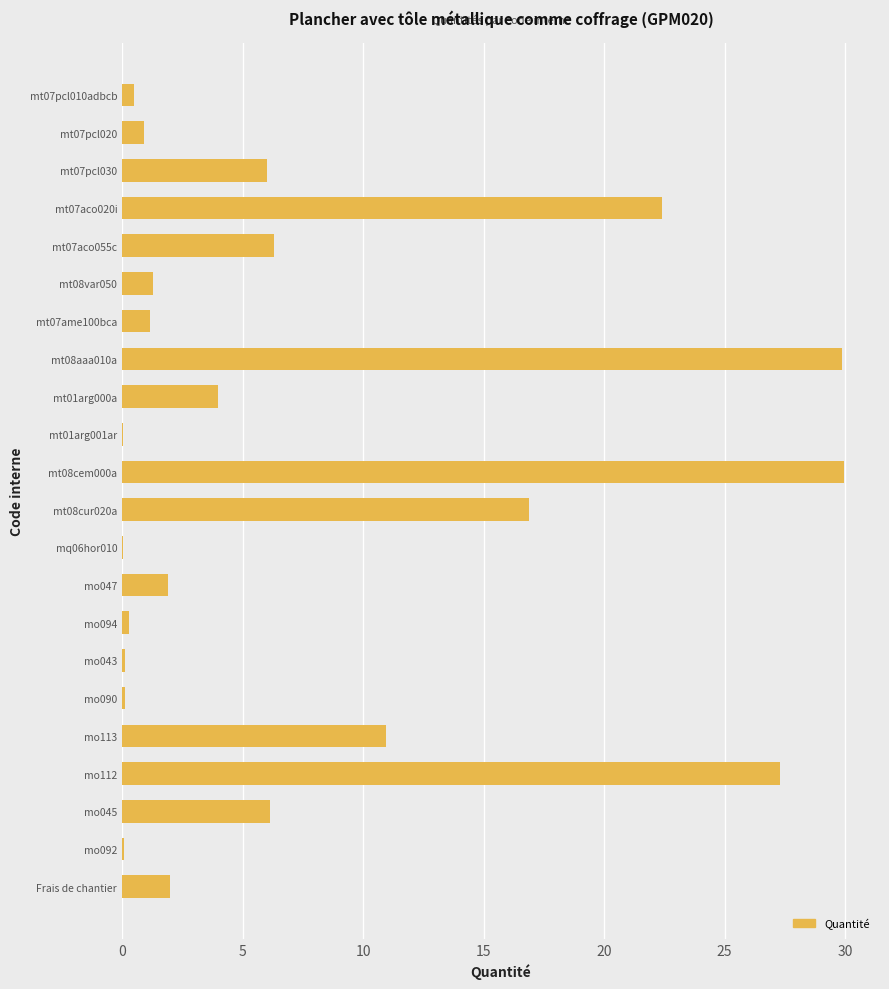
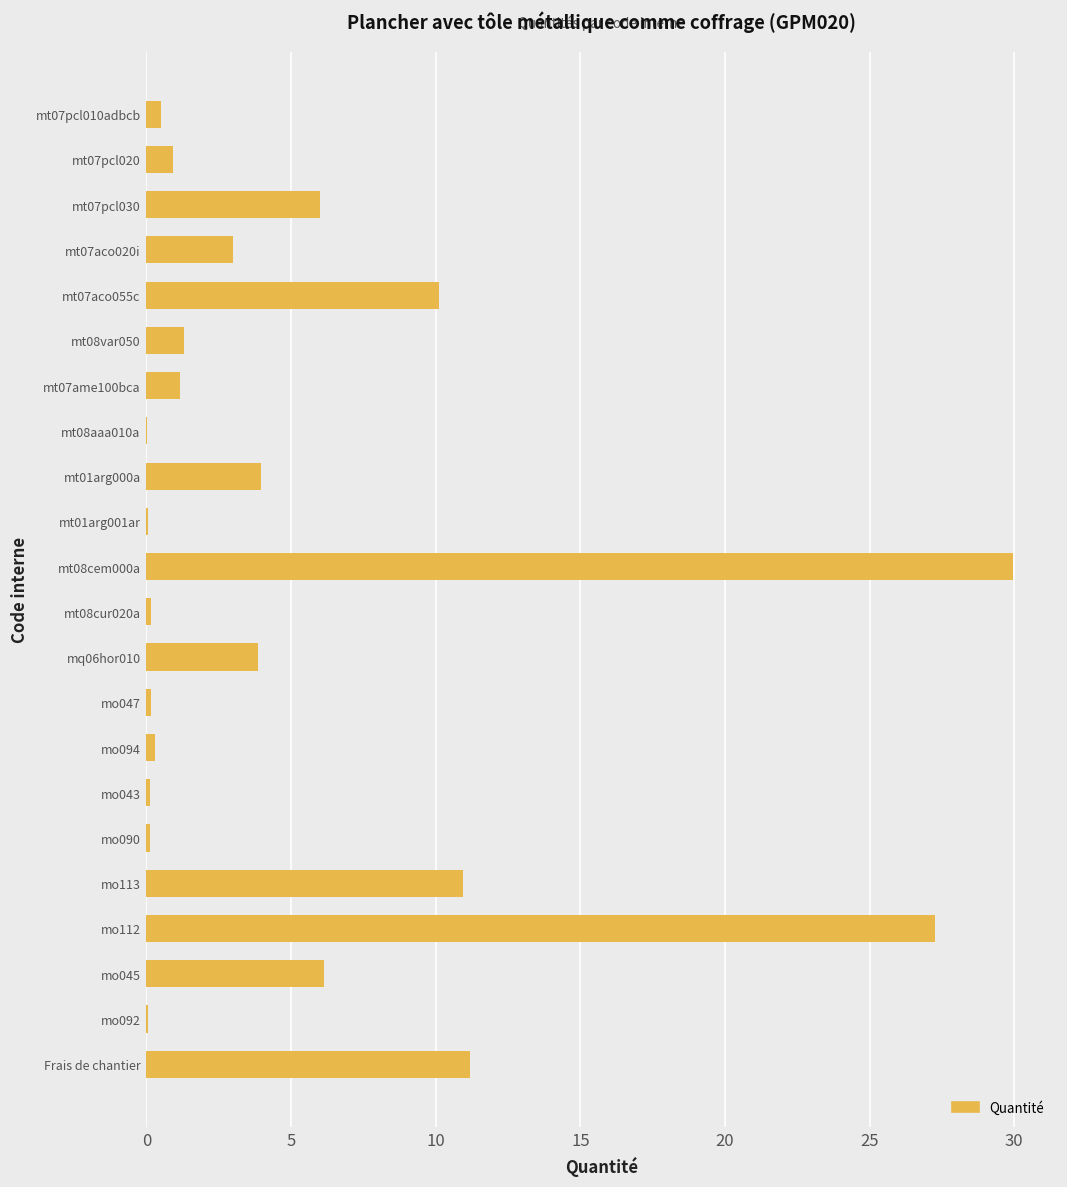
mt07aco020i: 22.4 -> 3.0
mt07aco055c: 6.3 -> 10.1
mt08aaa010a: 29.9 -> 0.0
mt08cur020a: 16.9 -> 0.2
mq06hor010: 0.0 -> 3.8
mo047: 1.9 -> 0.1
Frais de chantier: 2.0 -> 11.2
